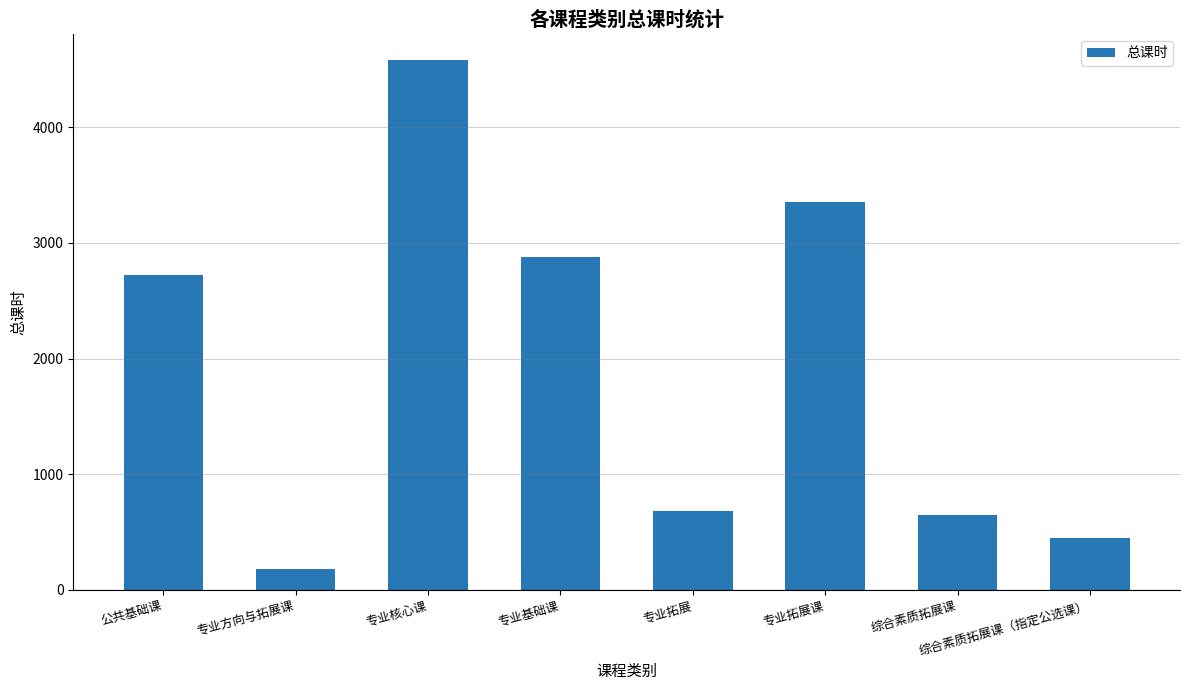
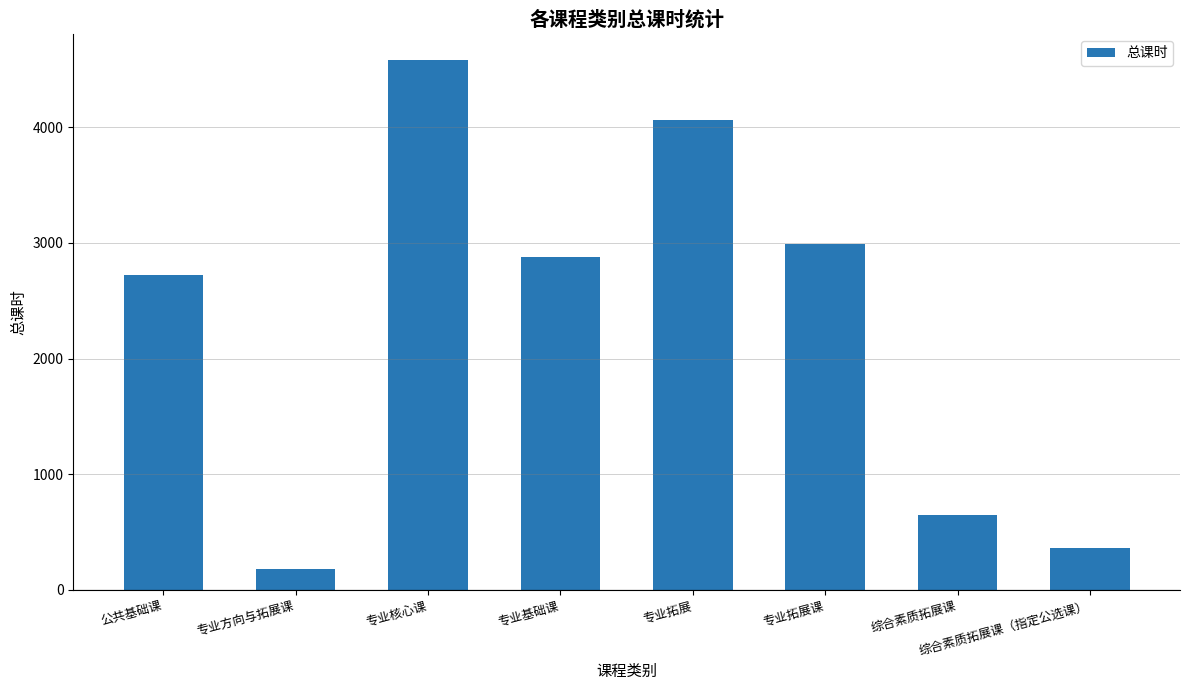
专业拓展: 680 -> 4060
专业拓展课: 3360 -> 2990
综合素质拓展课（指定公选课）: 450 -> 360
